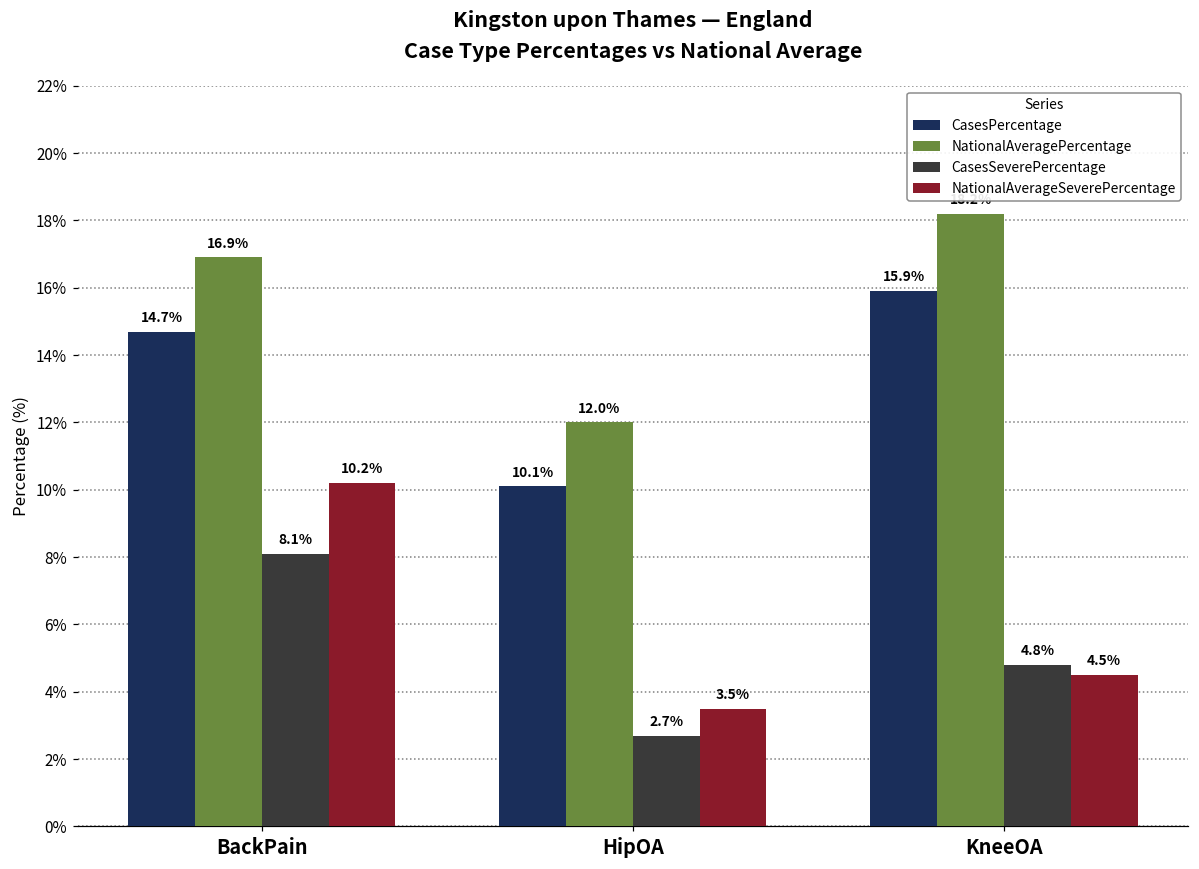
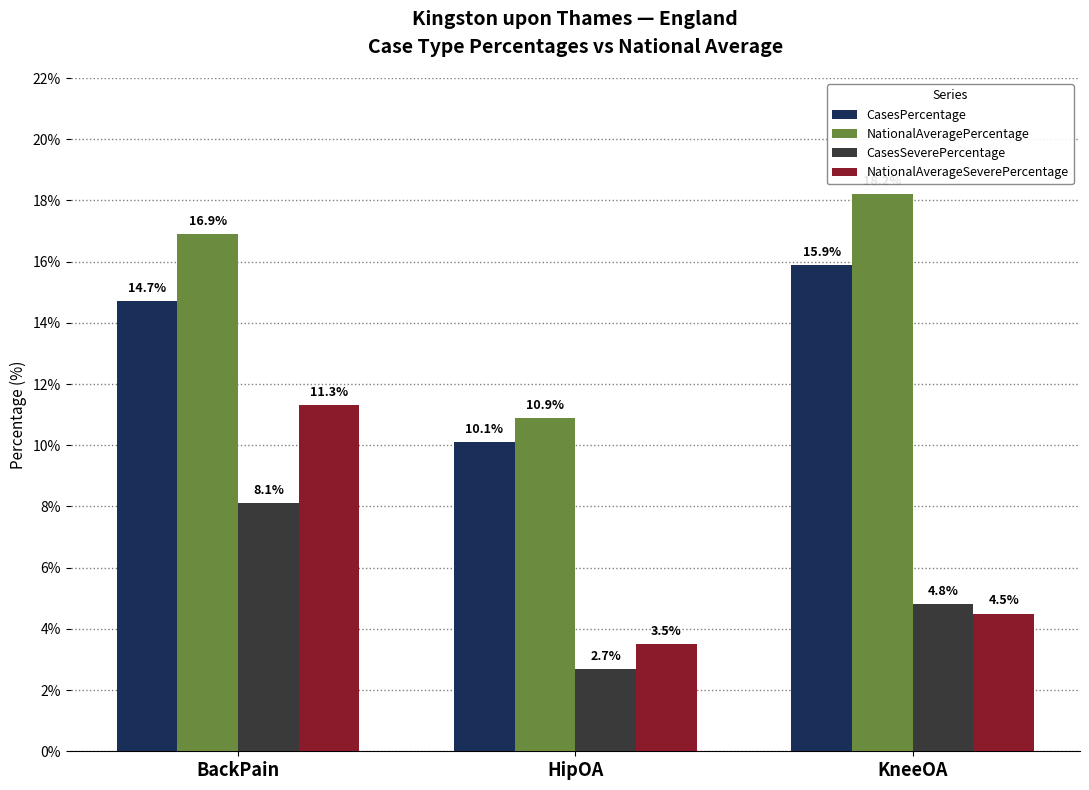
NationalAverageSeverePercentage, BackPain: 10.2% -> 11.3%
NationalAveragePercentage, HipOA: 12.0% -> 10.9%
